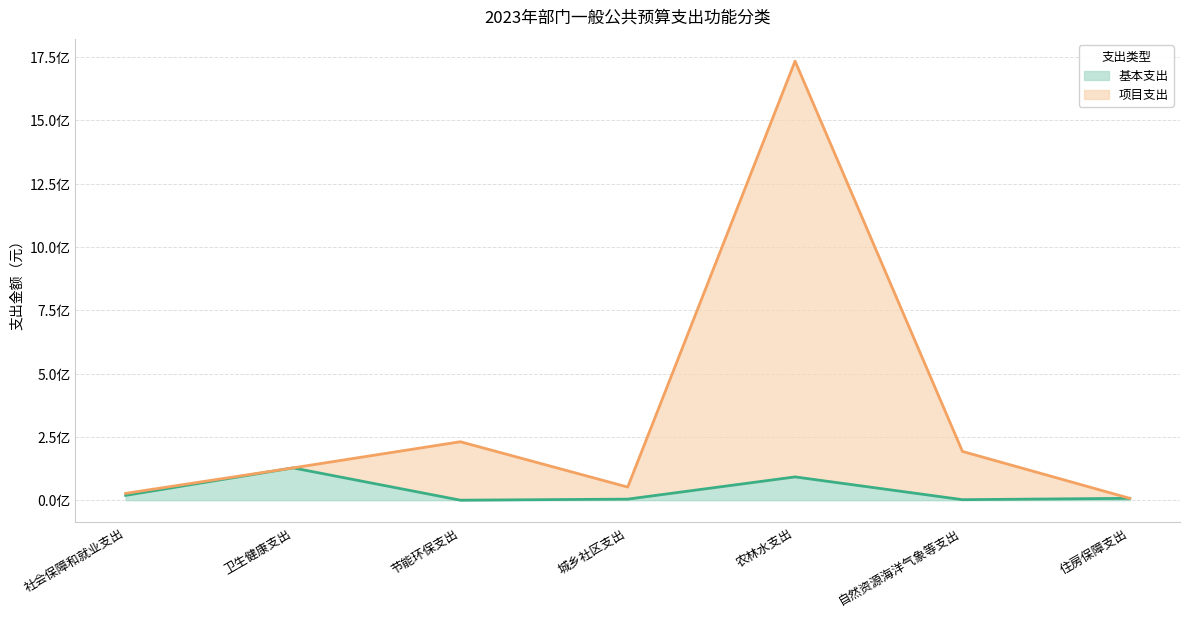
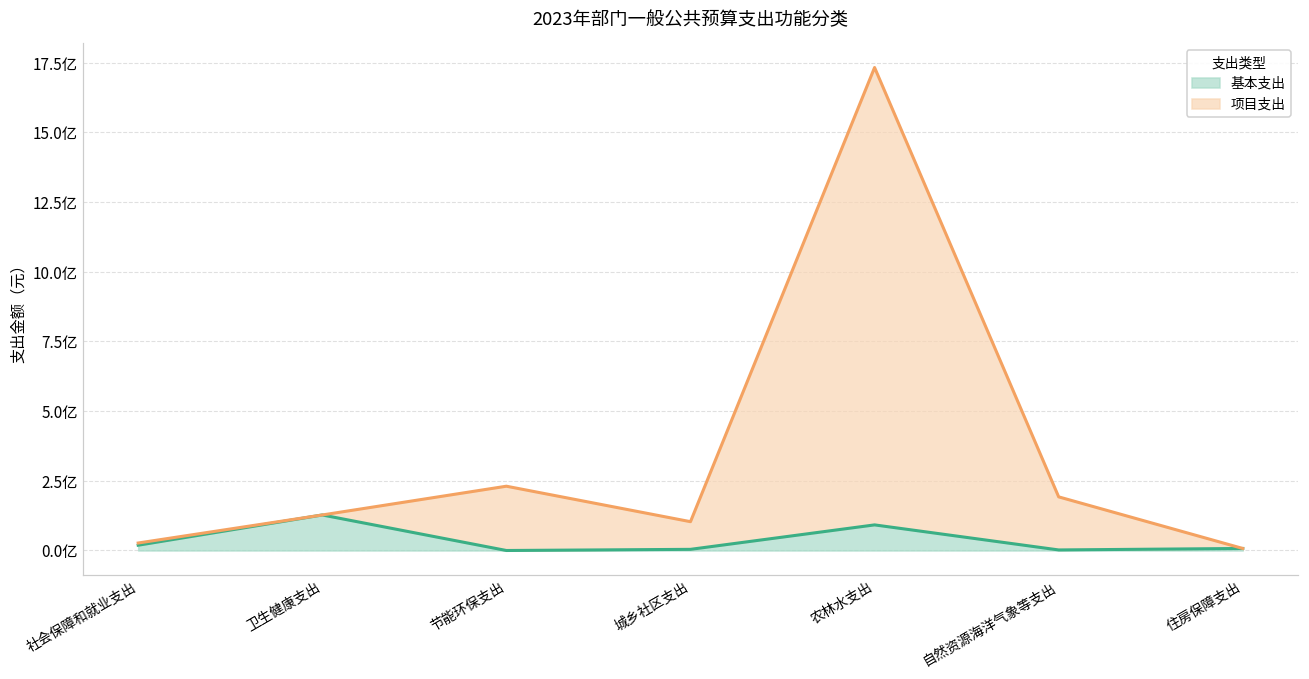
项目支出, 城乡社区支出: 0.5亿 -> 1.0亿
